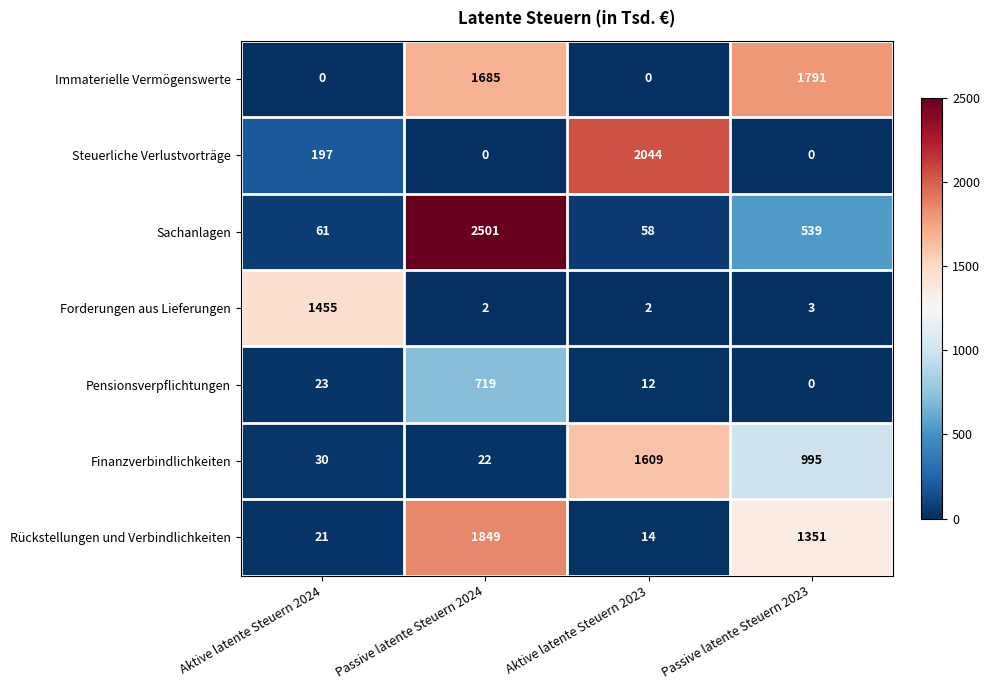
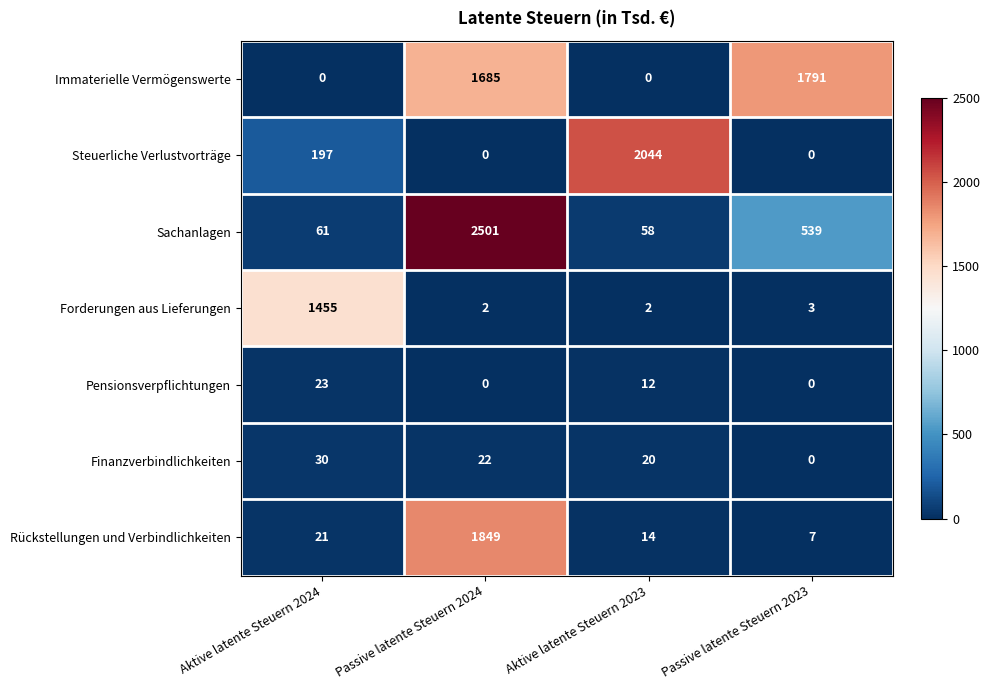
Pensionsverpflichtungen, Passive latente Steuern 2024: 719 -> 0
Finanzverbindlichkeiten, Aktive latente Steuern 2023: 1609 -> 20
Finanzverbindlichkeiten, Passive latente Steuern 2023: 995 -> 0
Rückstellungen und Verbindlichkeiten, Passive latente Steuern 2023: 1351 -> 7
